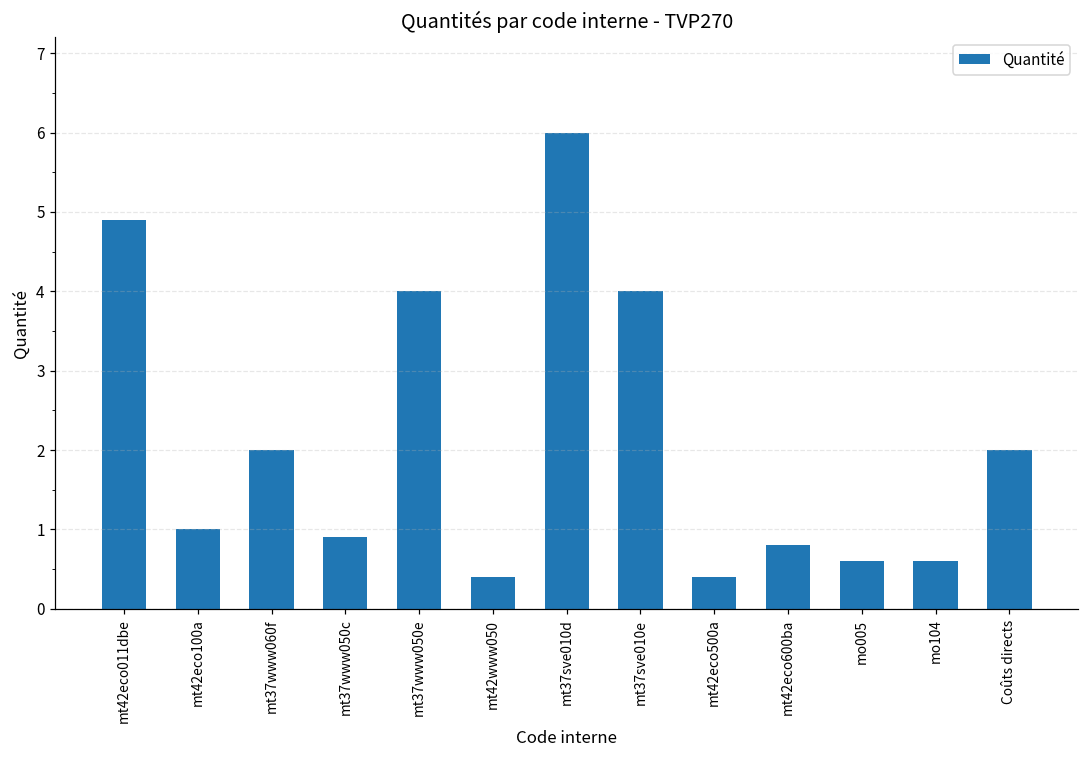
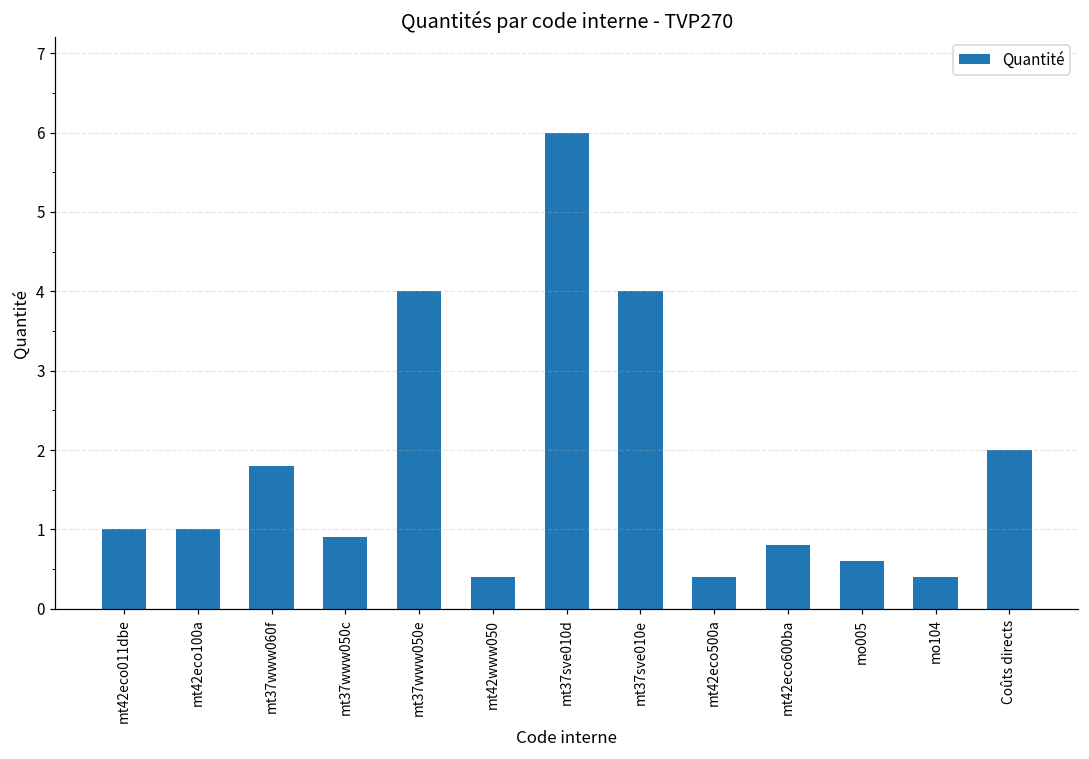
mt42eco011dbe: 4.9 -> 1.0
mt37www060f: 2.0 -> 1.8
mo104: 0.6 -> 0.4
